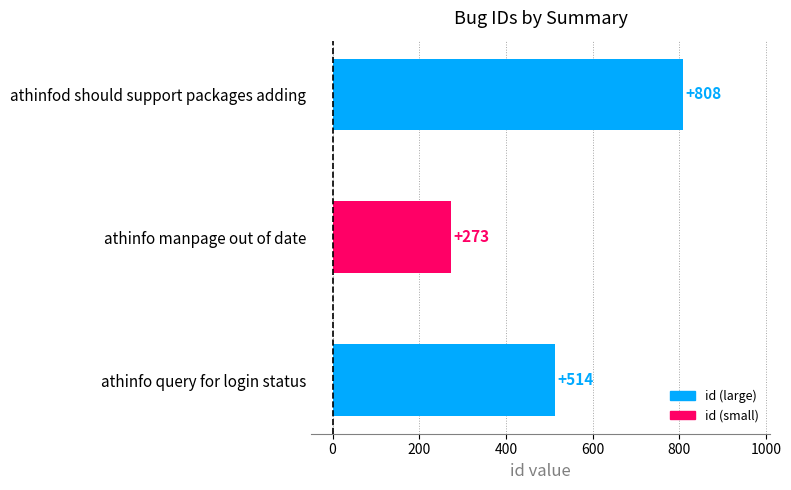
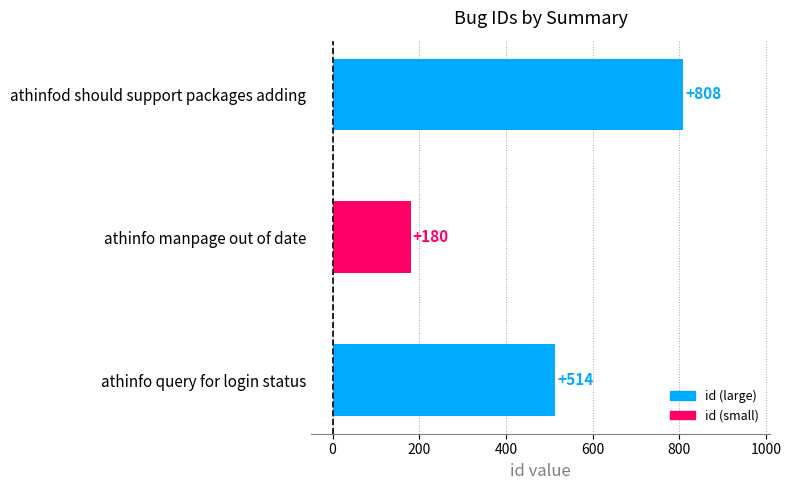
athinfo manpage out of date: +273 -> +180
